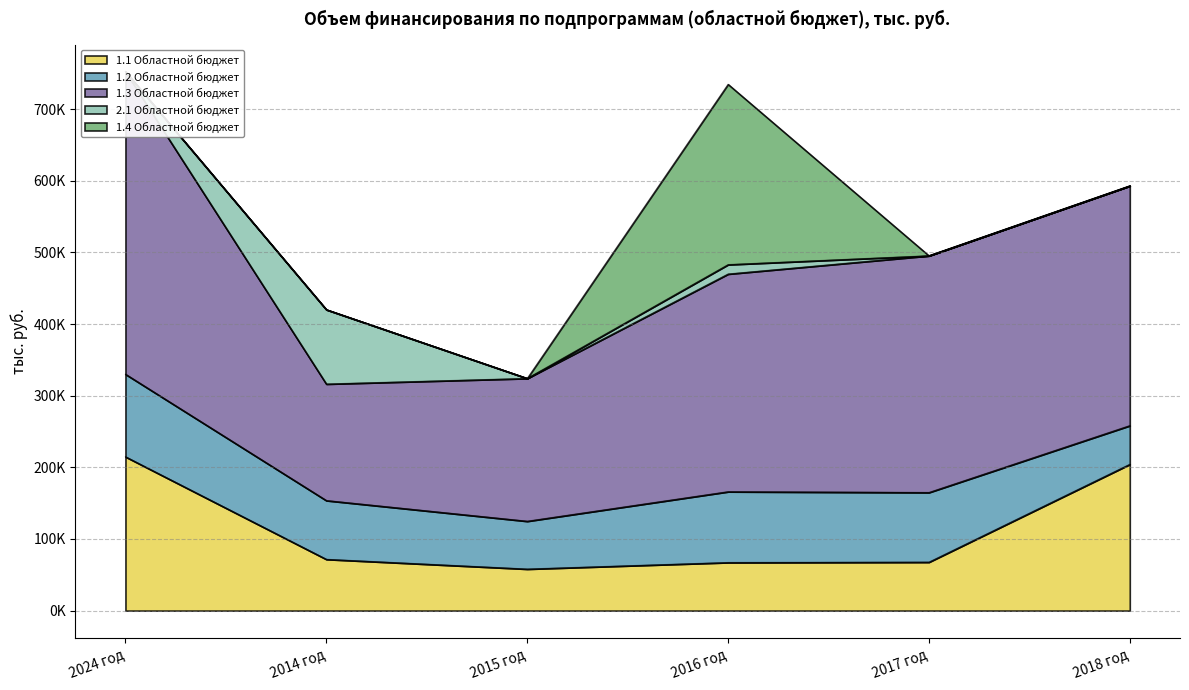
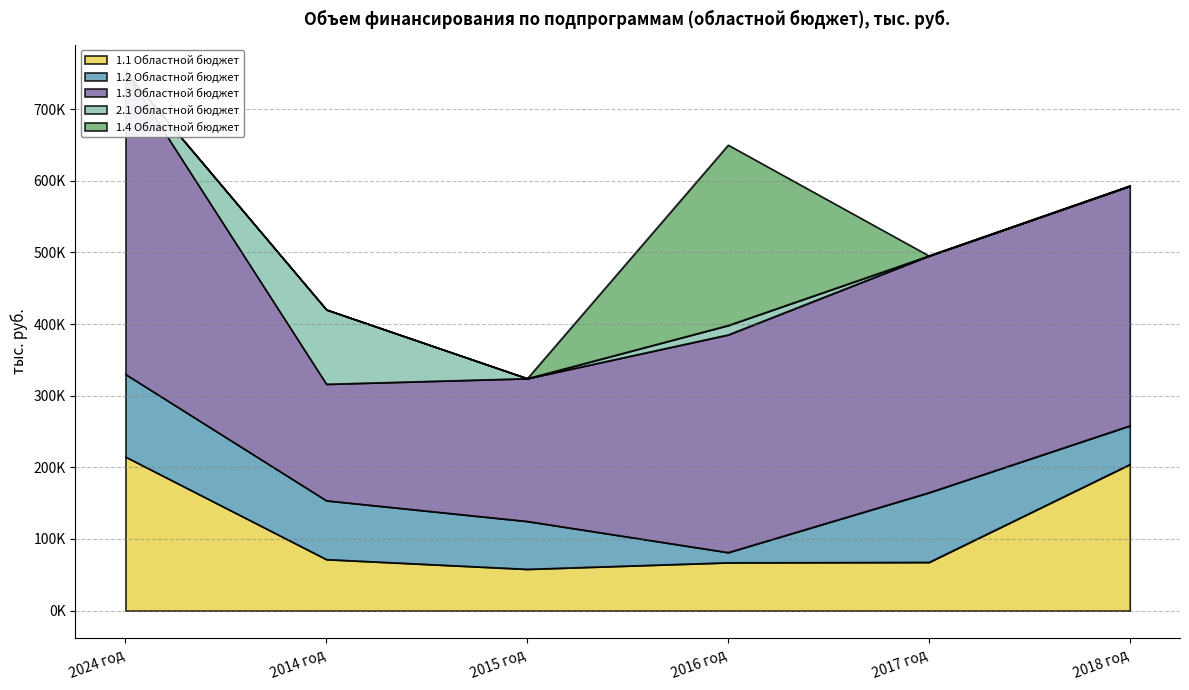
1.2 Областной бюджет, 2016 год: 100000 -> 10000
